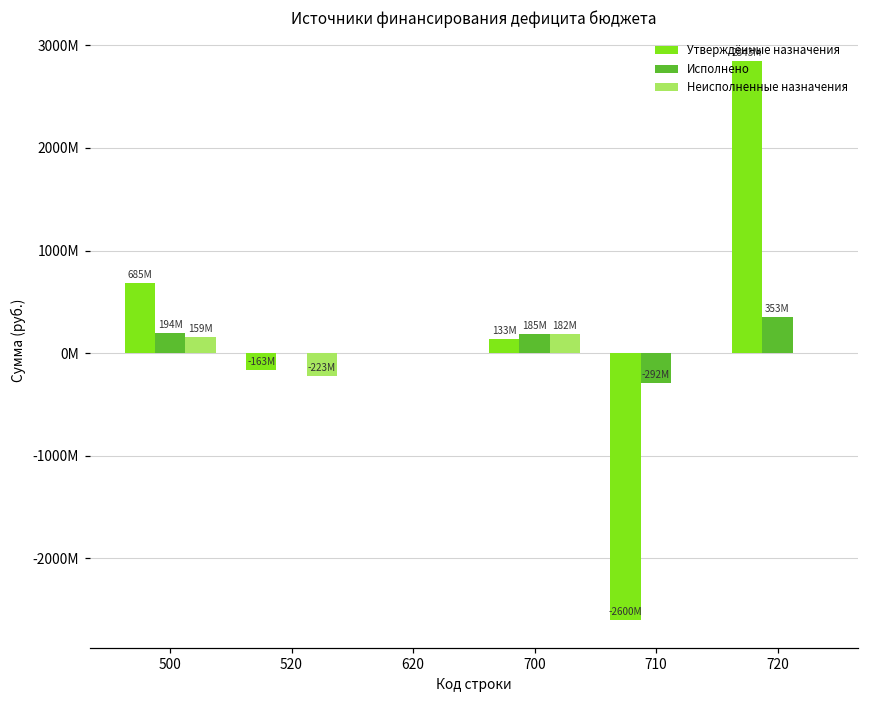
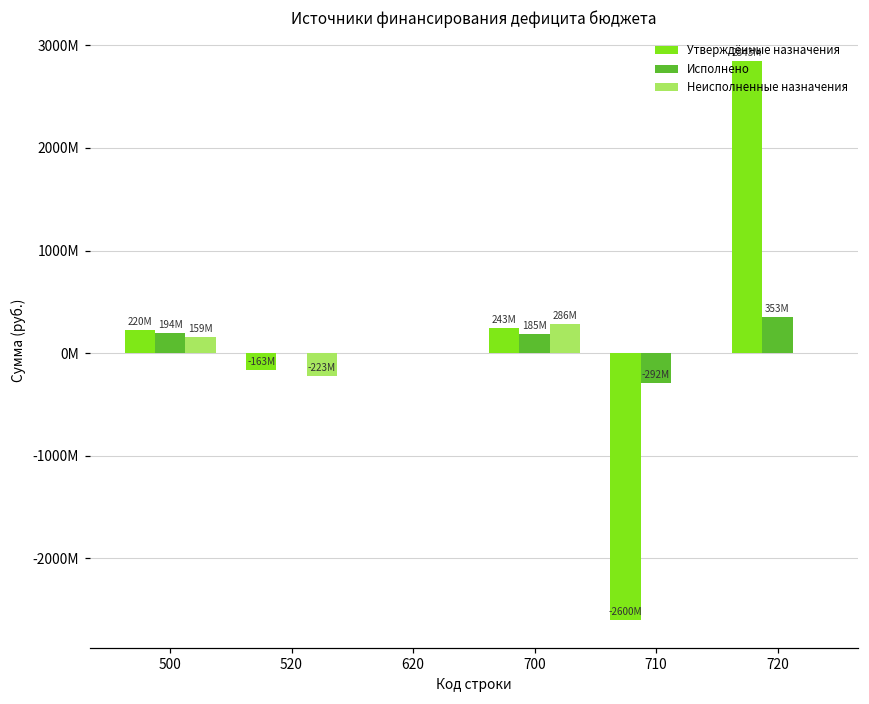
Утверждённые назначения, 500: 685M -> 220M
Утверждённые назначения, 700: 133M -> 243M
Неисполненные назначения, 700: 182M -> 286M
